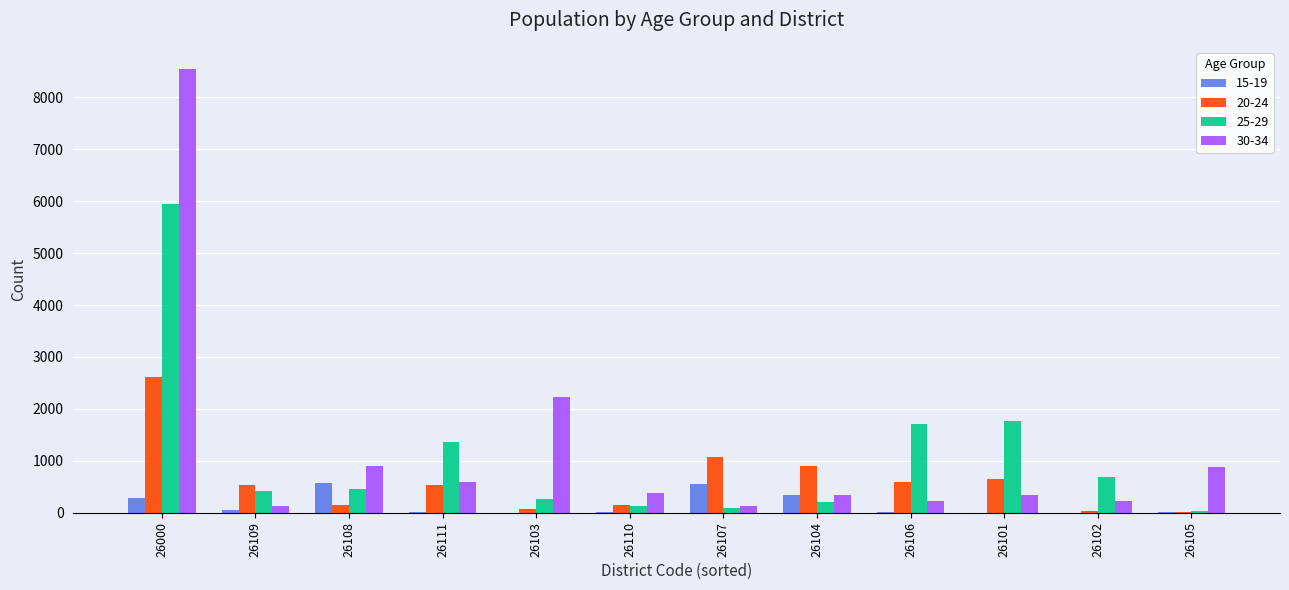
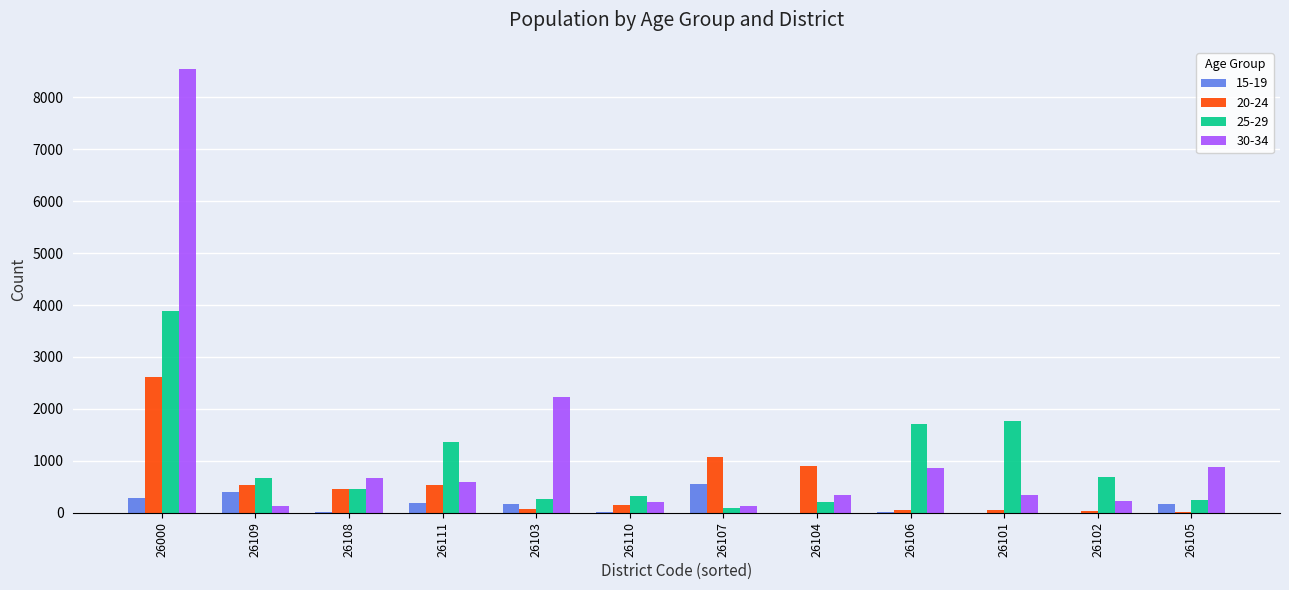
25-29, 26000: 5900 -> 3900
15-19, 26109: 100 -> 400
25-29, 26109: 400 -> 700
15-19, 26108: 600 -> 0
20-24, 26108: 100 -> 500
30-34, 26108: 900 -> 700
15-19, 26111: 0 -> 200
15-19, 26103: 0 -> 200
25-29, 26110: 100 -> 300
30-34, 26110: 400 -> 200
15-19, 26104: 300 -> 0
20-24, 26106: 600 -> 100
30-34, 26106: 200 -> 900
20-24, 26101: 700 -> 100
15-19, 26105: 0 -> 200
25-29, 26105: 0 -> 200
